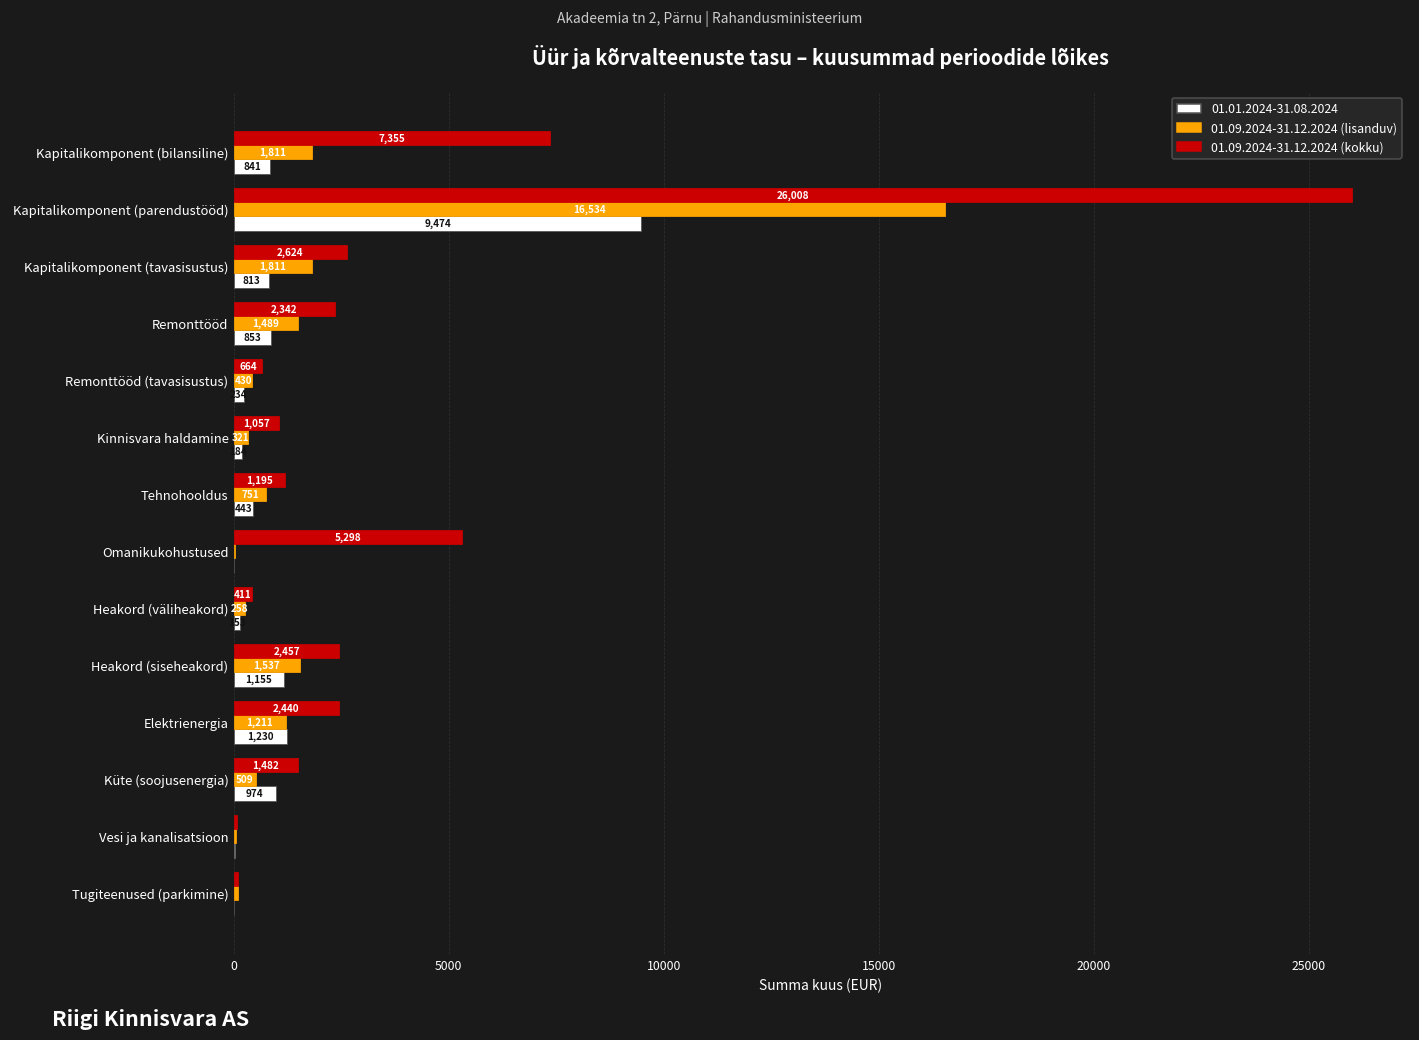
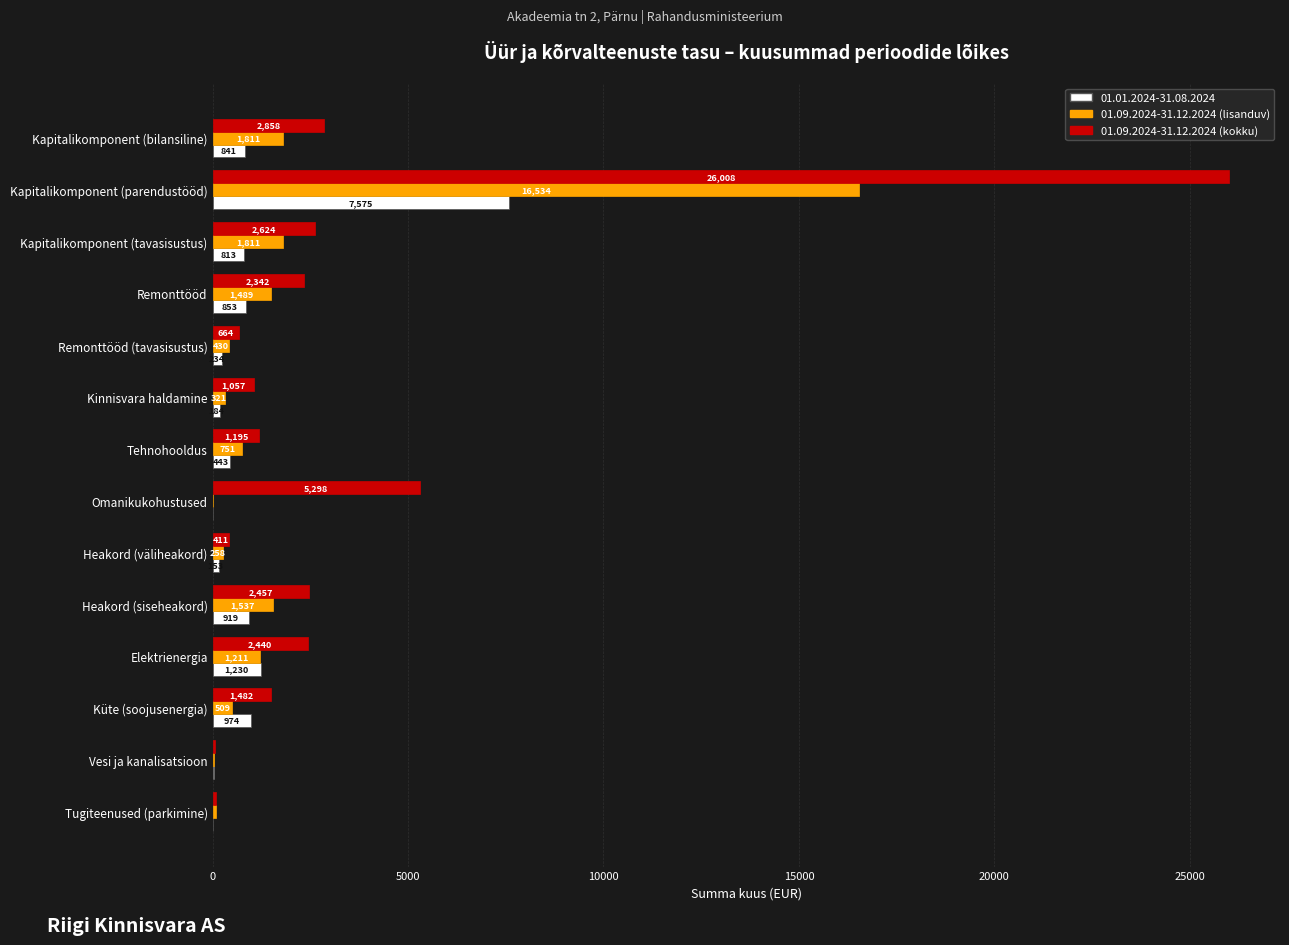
01.09.2024-31.12.2024 (kokku), Kapitalikomponent (bilansiline): 7,355 -> 2,858
01.01.2024-31.08.2024, Kapitalikomponent (parendustööd): 9,474 -> 7,575
01.01.2024-31.08.2024, Heakord (siseheakord): 1,155 -> 919
